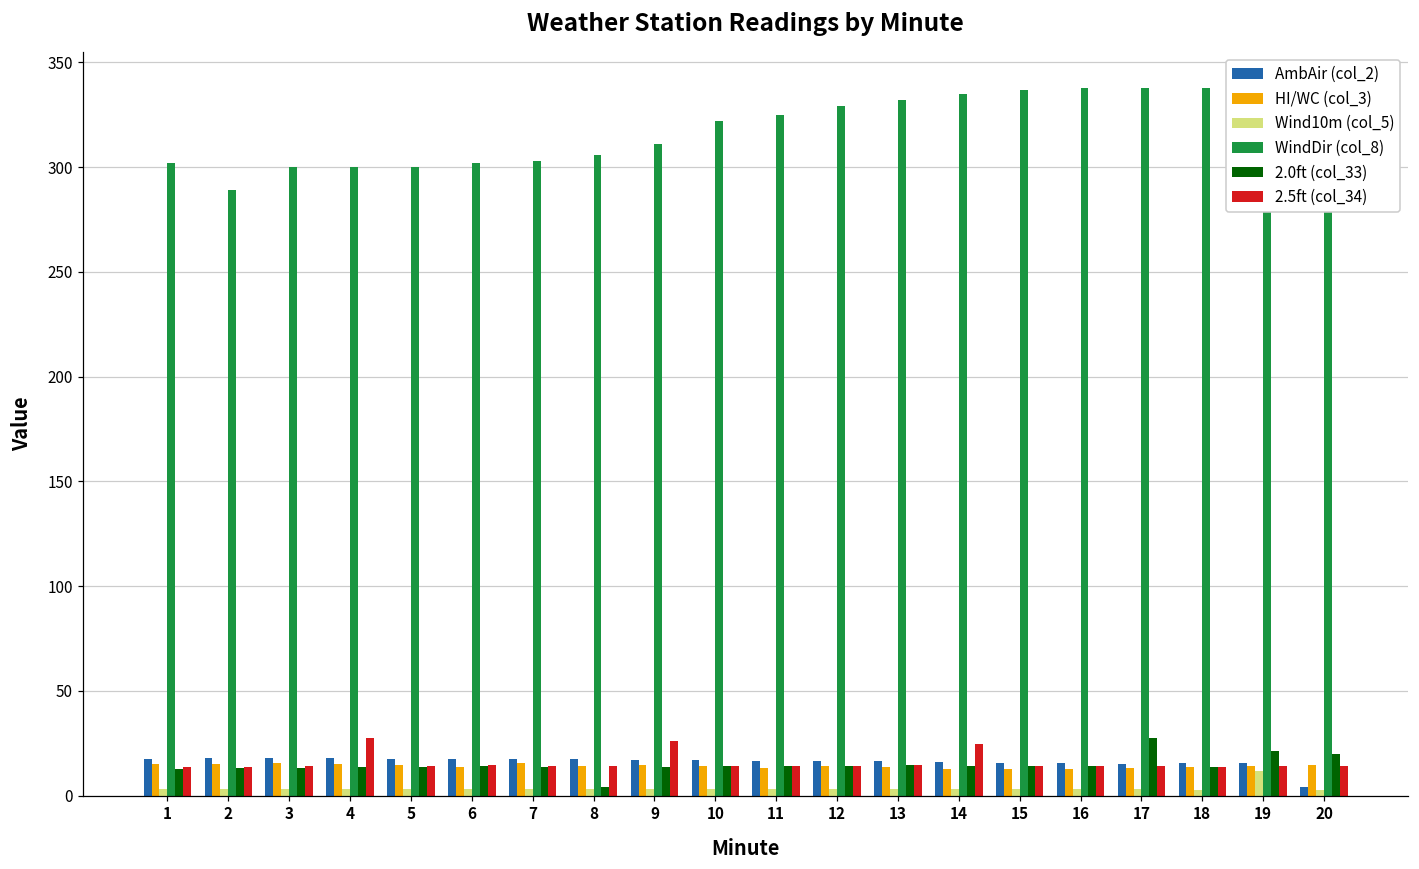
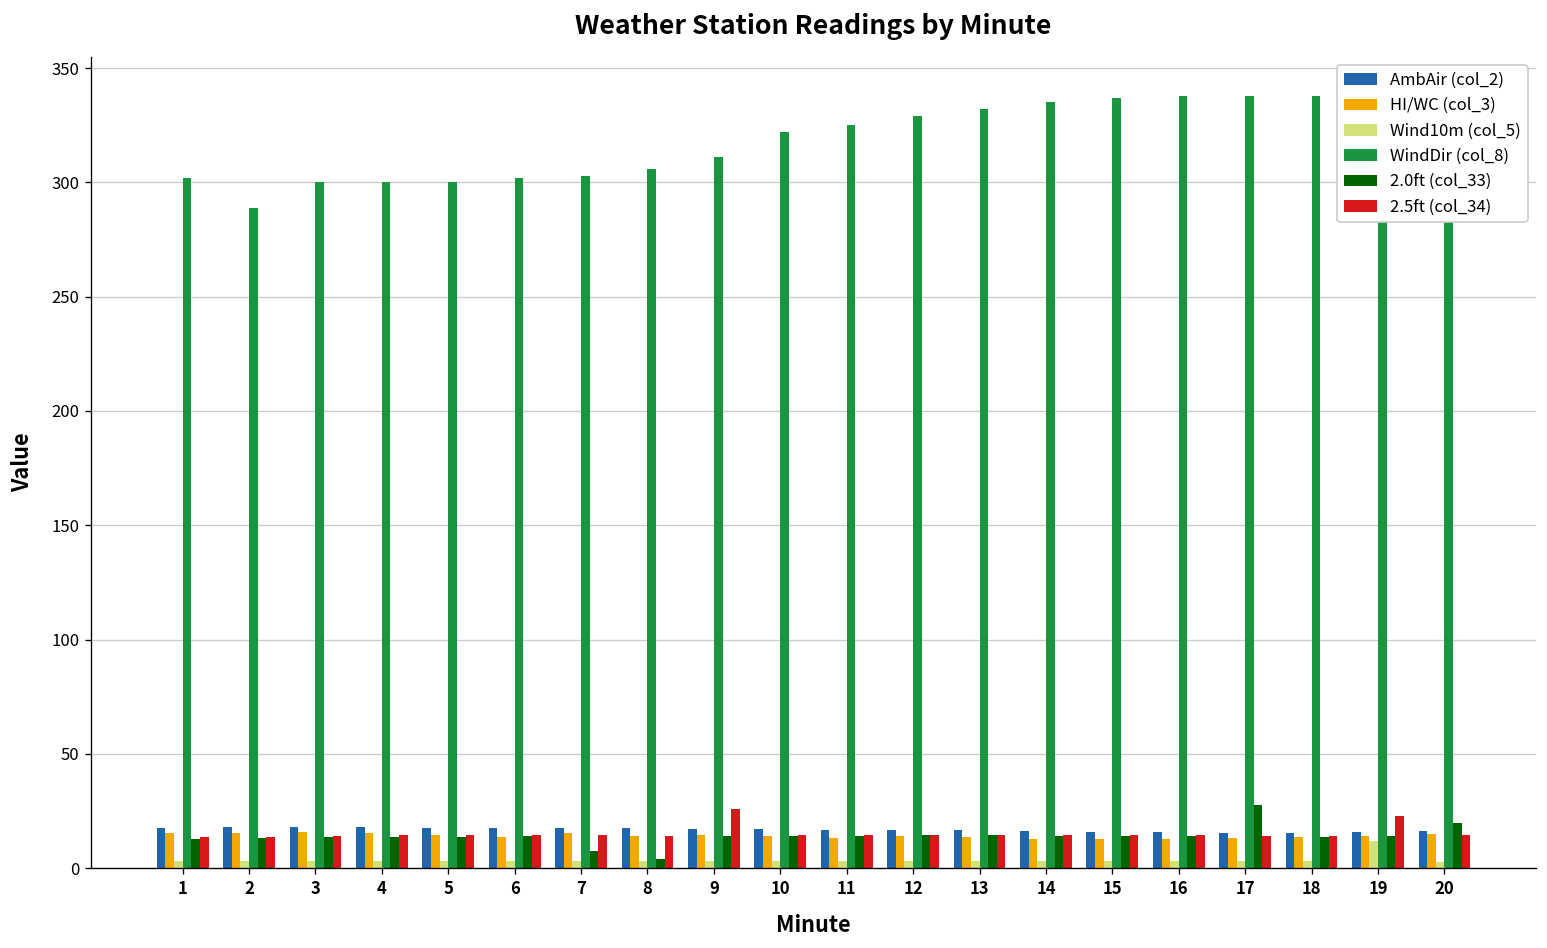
2.5ft (col_34), 4: 27 -> 14
2.0ft (col_33), 7: 14 -> 8
2.5ft (col_34), 14: 25 -> 14
2.0ft (col_33), 19: 22 -> 14
2.5ft (col_34), 19: 14 -> 23
AmbAir (col_2), 20: 4 -> 16
